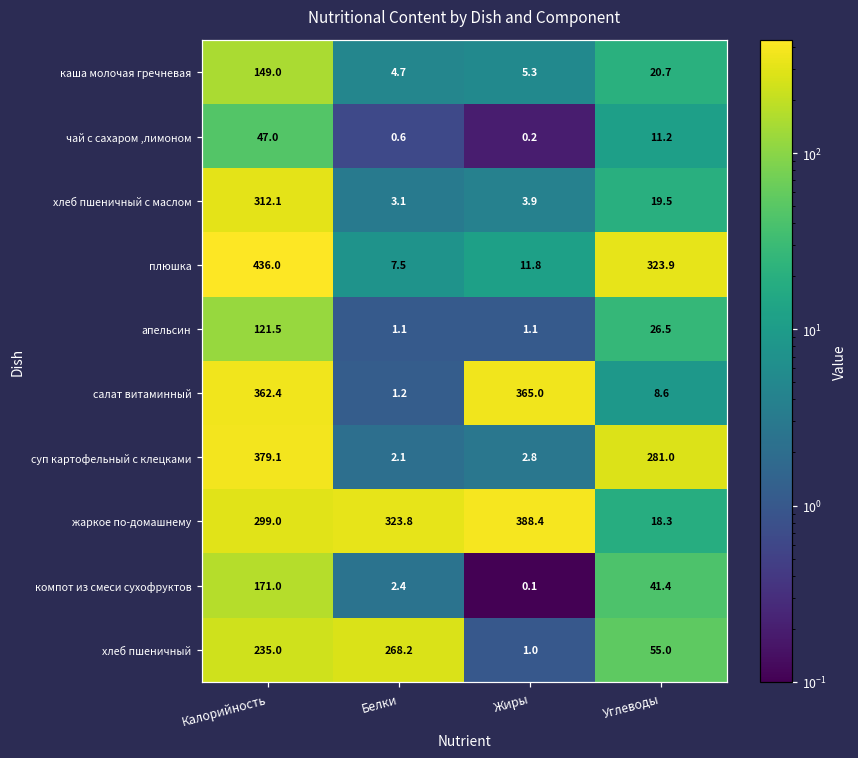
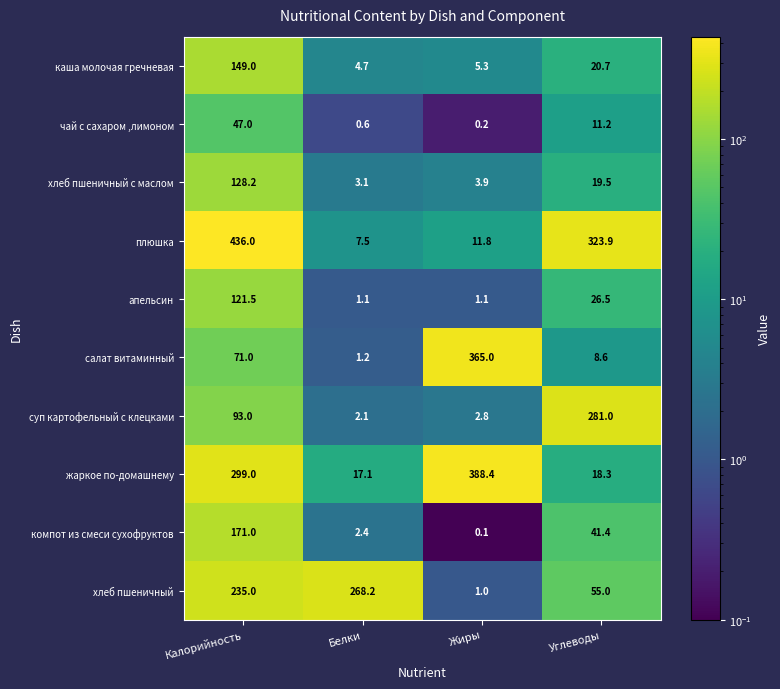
хлеб пшеничный с маслом, Калорийность: 312.1 -> 128.2
салат витаминный, Калорийность: 362.4 -> 71.0
суп картофельный с клецками, Калорийность: 379.1 -> 93.0
жаркое по-домашнему, Белки: 323.8 -> 17.1
